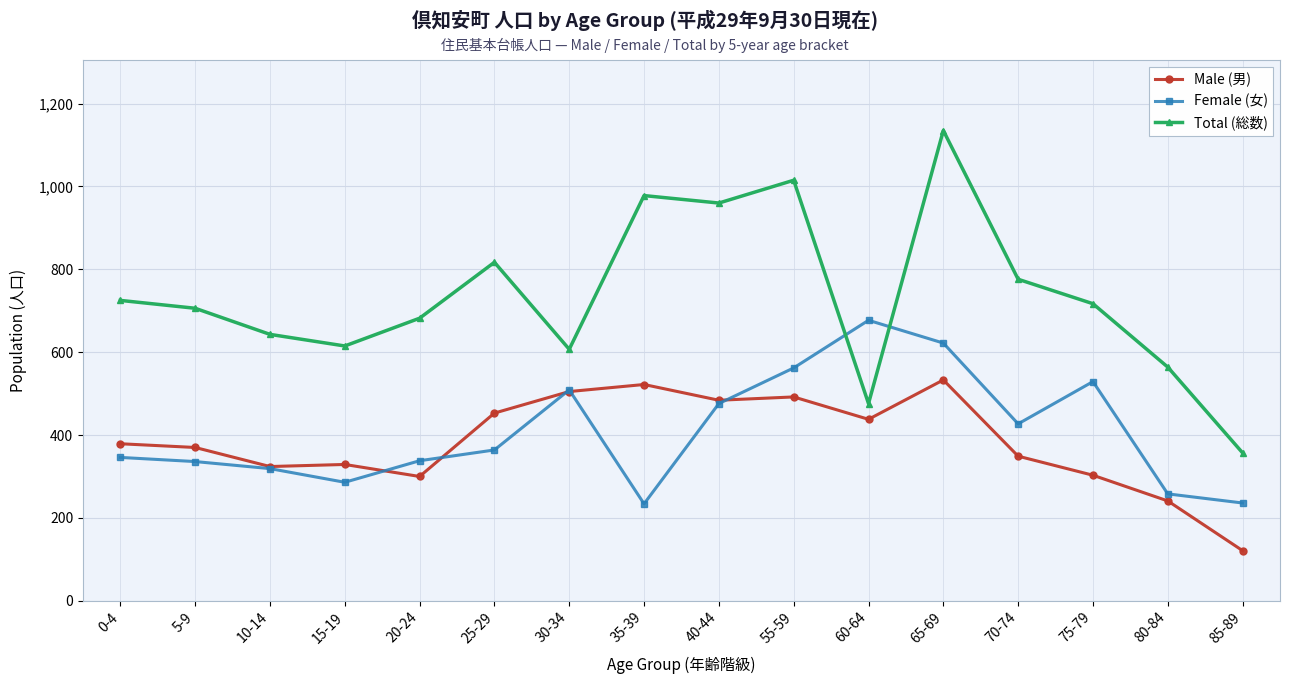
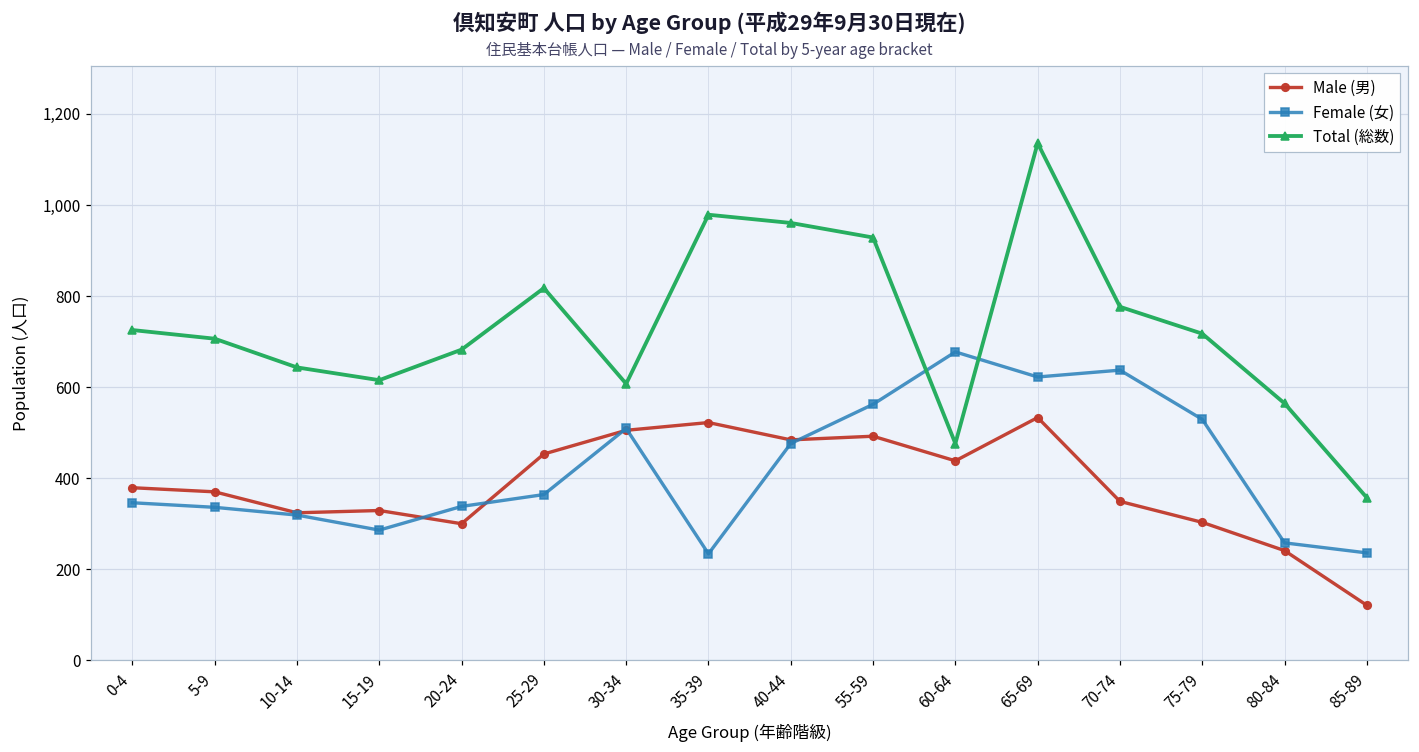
Total (総数), 55-59: 1,020 -> 930
Female (女), 70-74: 430 -> 640
